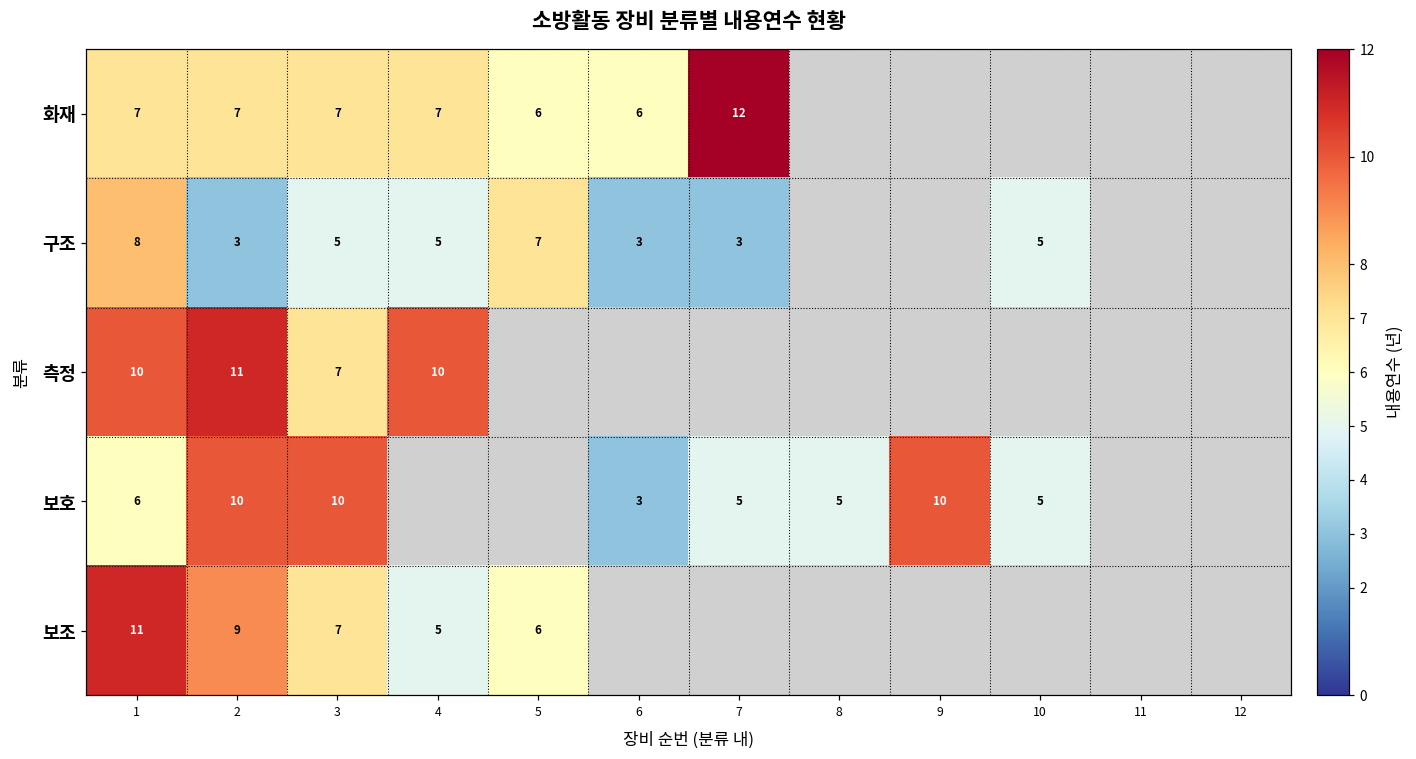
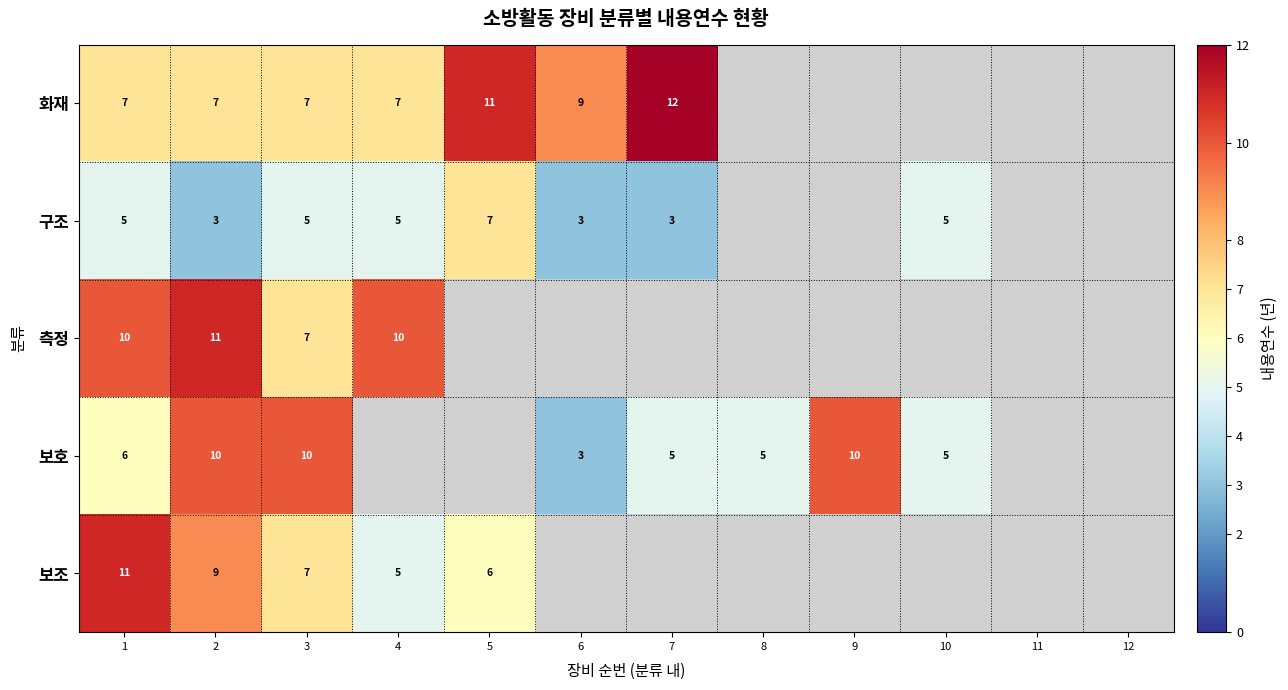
화재, 5: 6 -> 11
화재, 6: 6 -> 9
구조, 1: 8 -> 5
